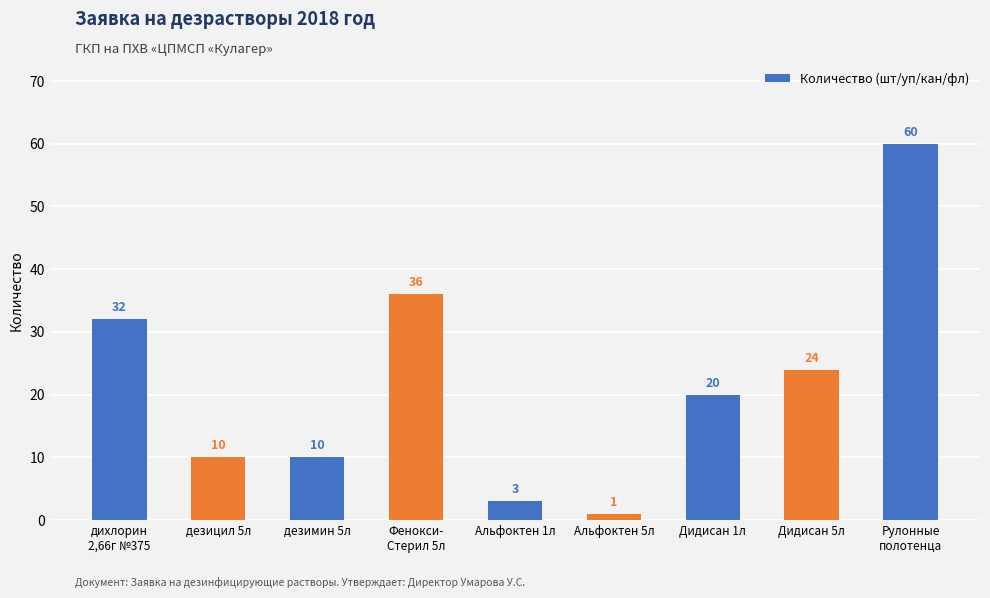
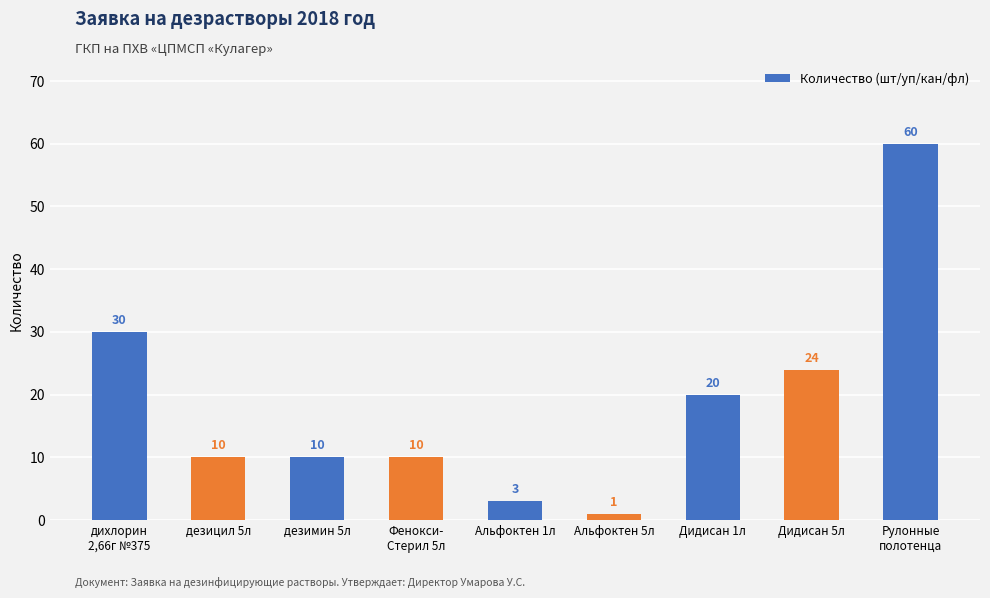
дихлорин 2,66г №375: 32 -> 30
Фенокси- Стерил 5л: 36 -> 10
